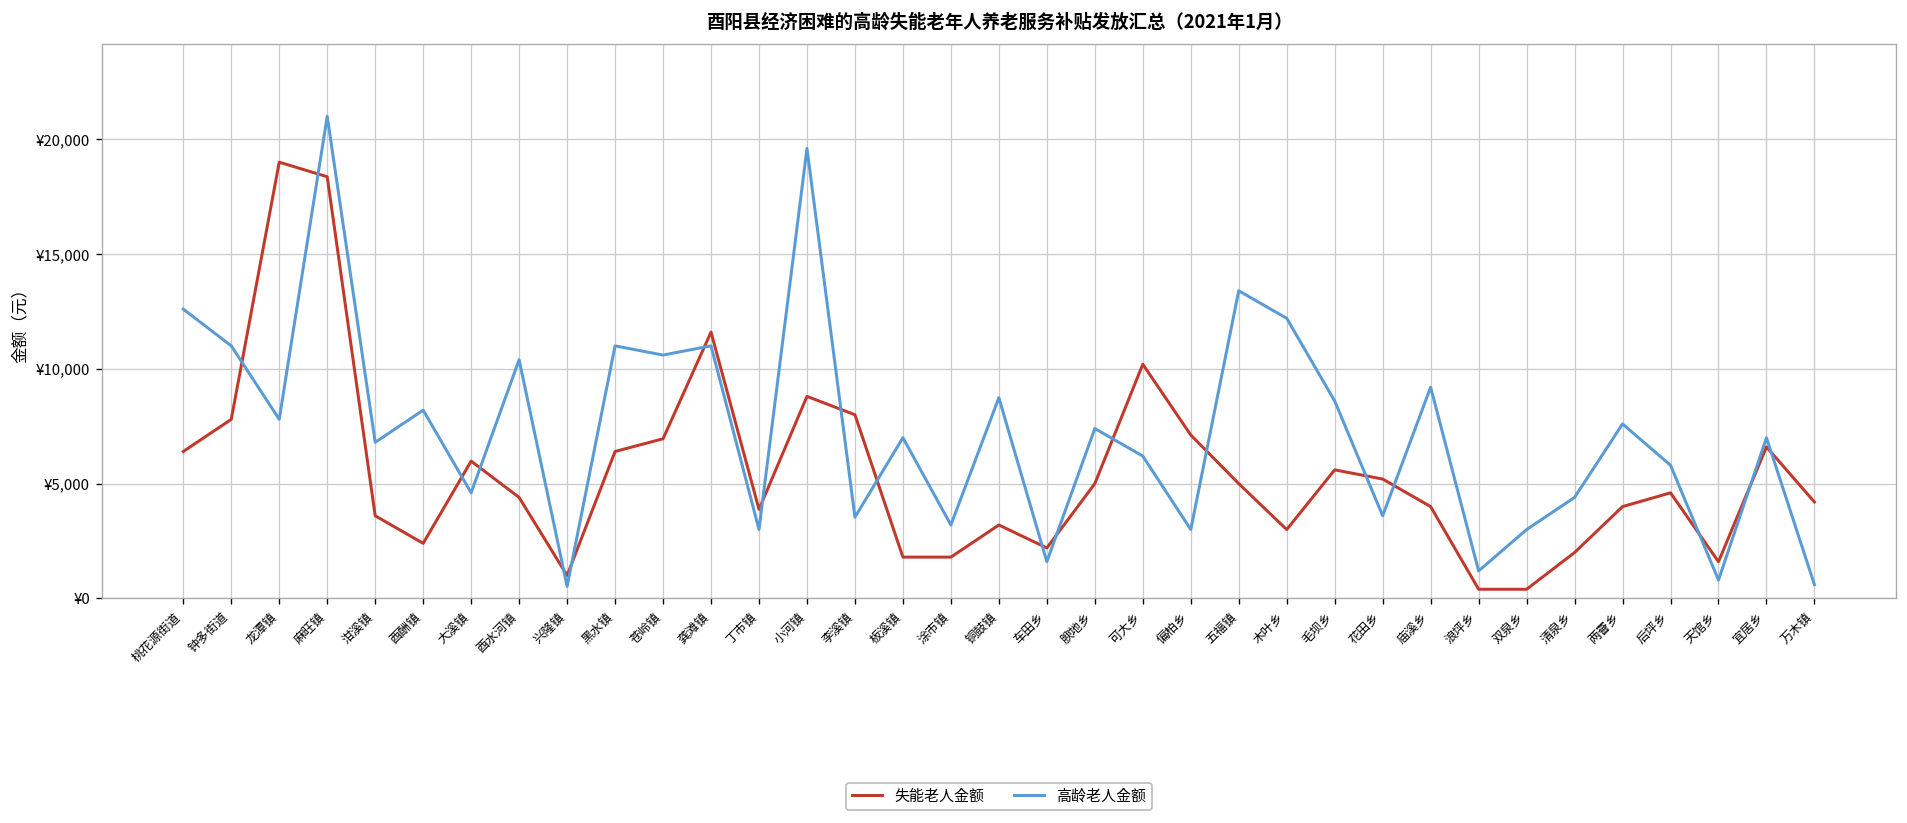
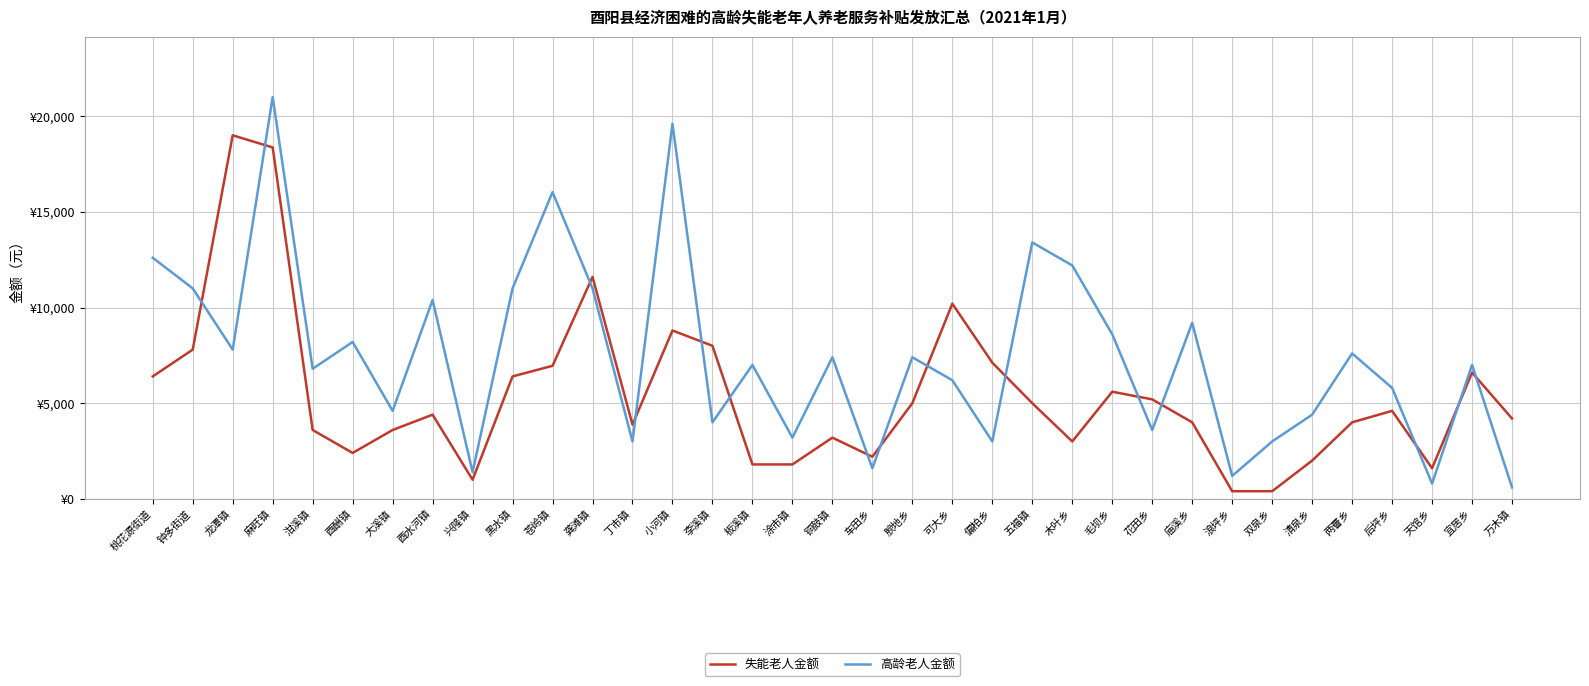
失能老人金额, 大溪镇: ¥6,000 -> ¥3,600
高龄老人金额, 兴隆镇: ¥500 -> ¥1,400
高龄老人金额, 苍岭镇: ¥10,600 -> ¥16,000
高龄老人金额, 李溪镇: ¥3,500 -> ¥4,000
高龄老人金额, 铜鼓镇: ¥8,700 -> ¥7,400
